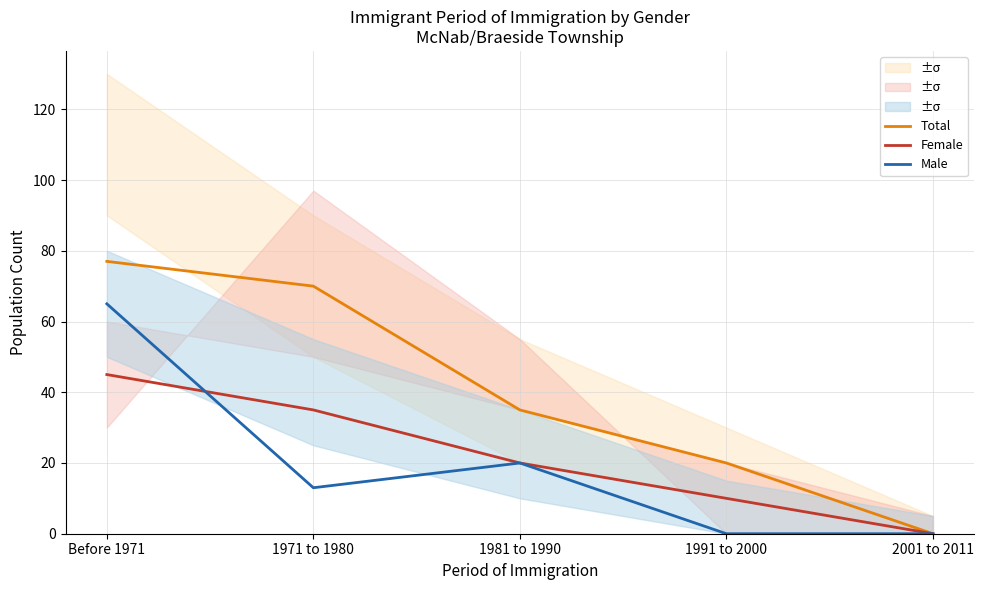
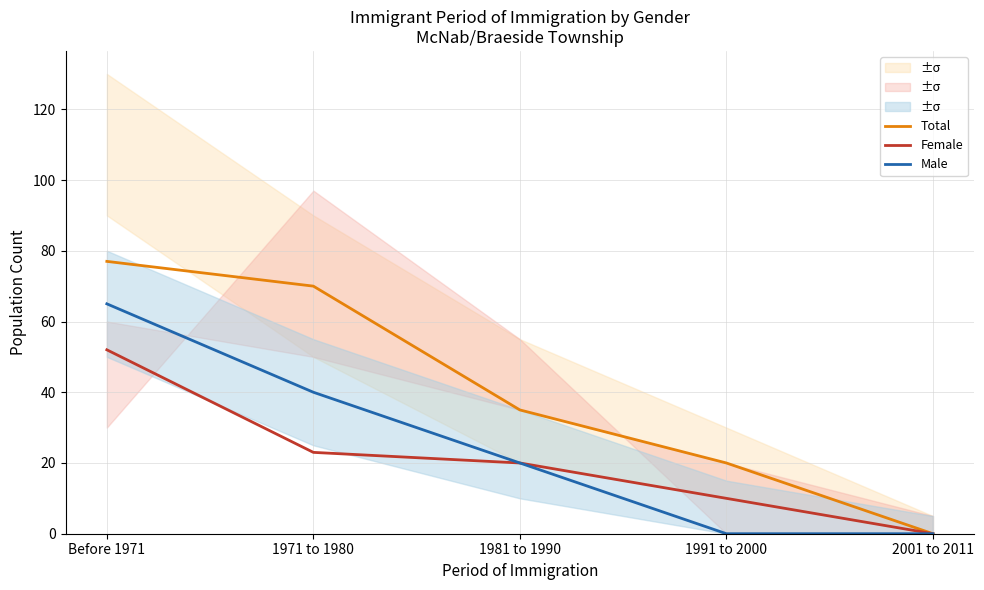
Female, Before 1971: 45 -> 52
Female, 1971 to 1980: 35 -> 23
Male, 1971 to 1980: 13 -> 40
